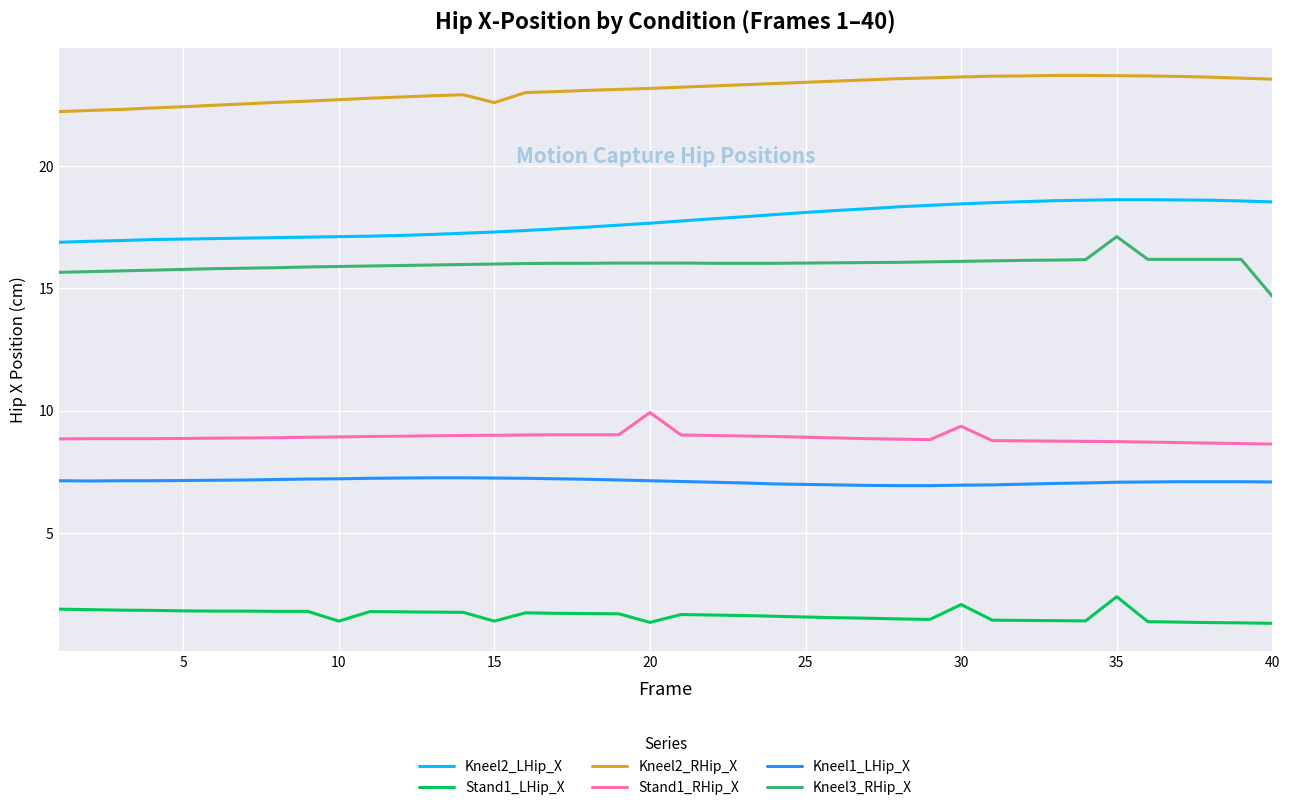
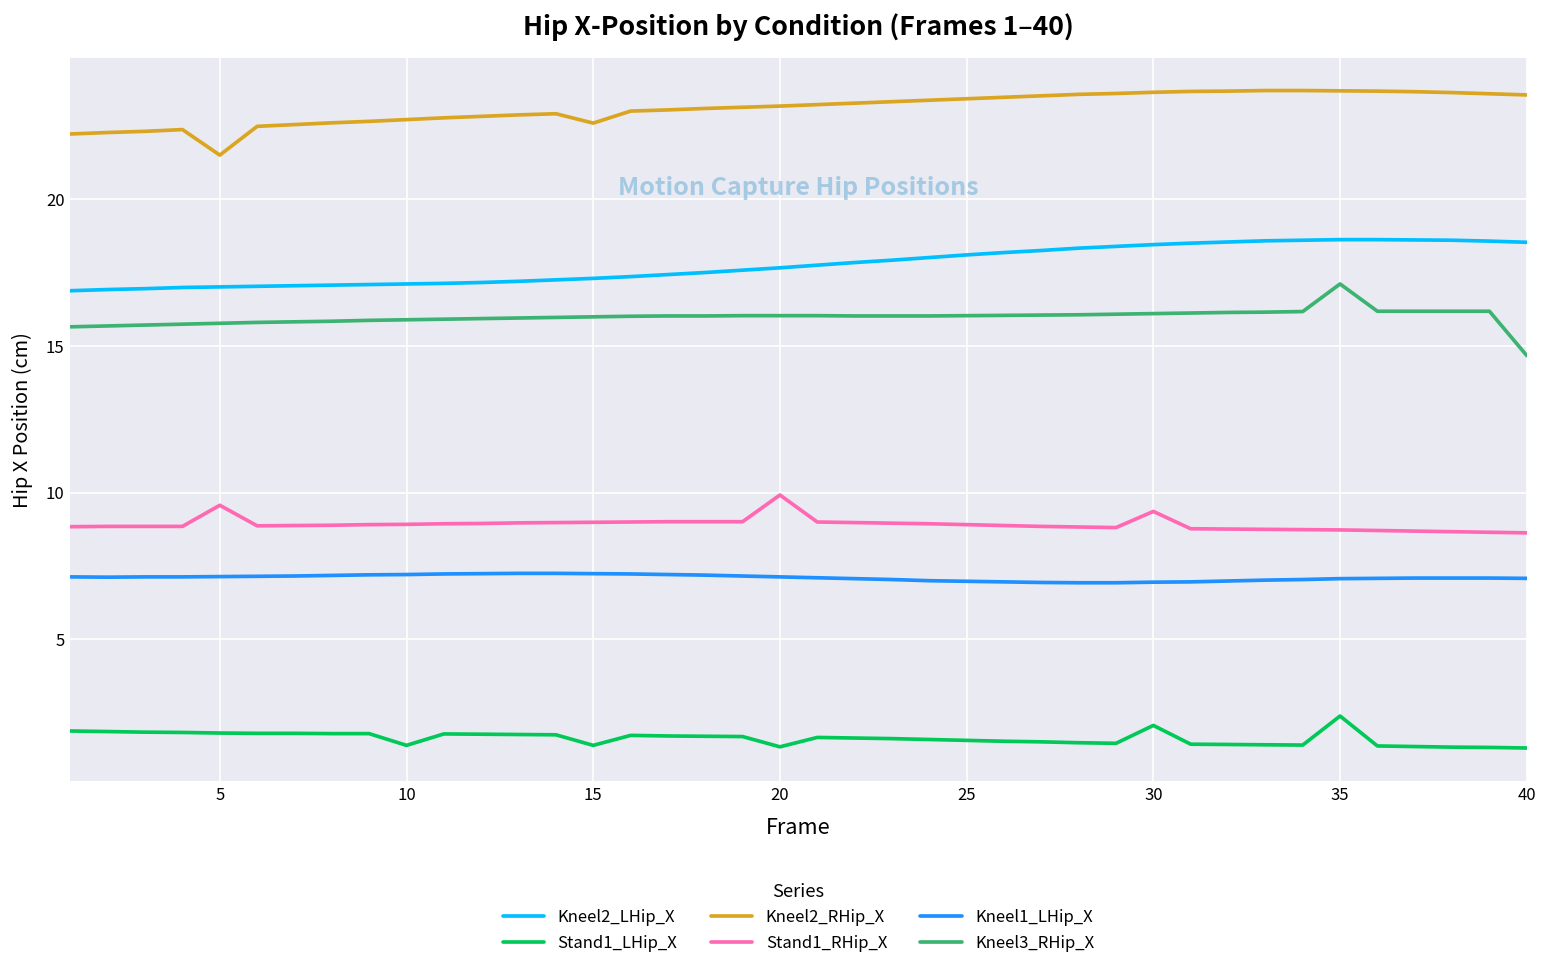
Kneel2_RHip_X, 5: 22.4 -> 21.5
Stand1_RHip_X, 5: 8.9 -> 9.6
